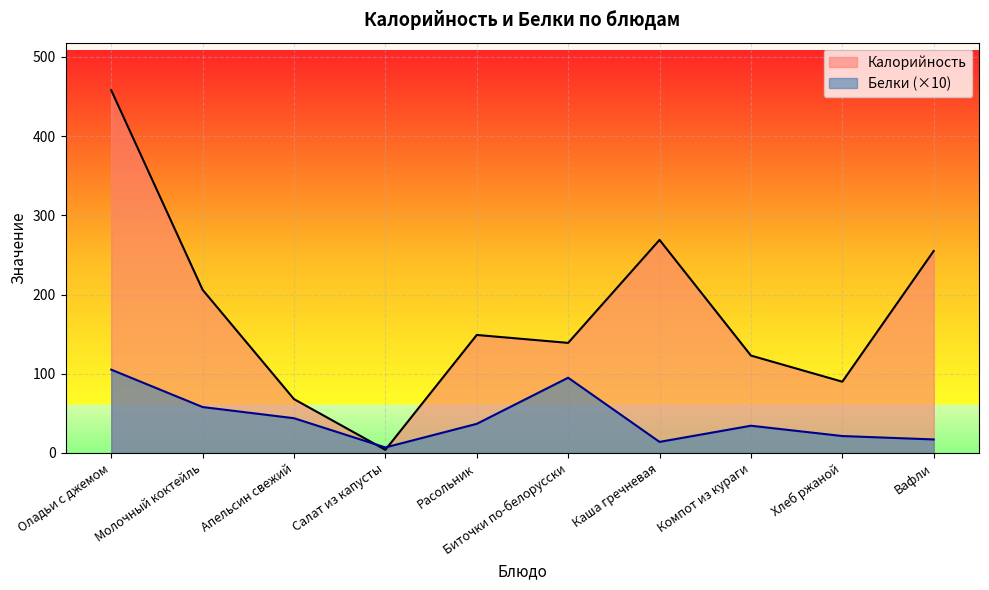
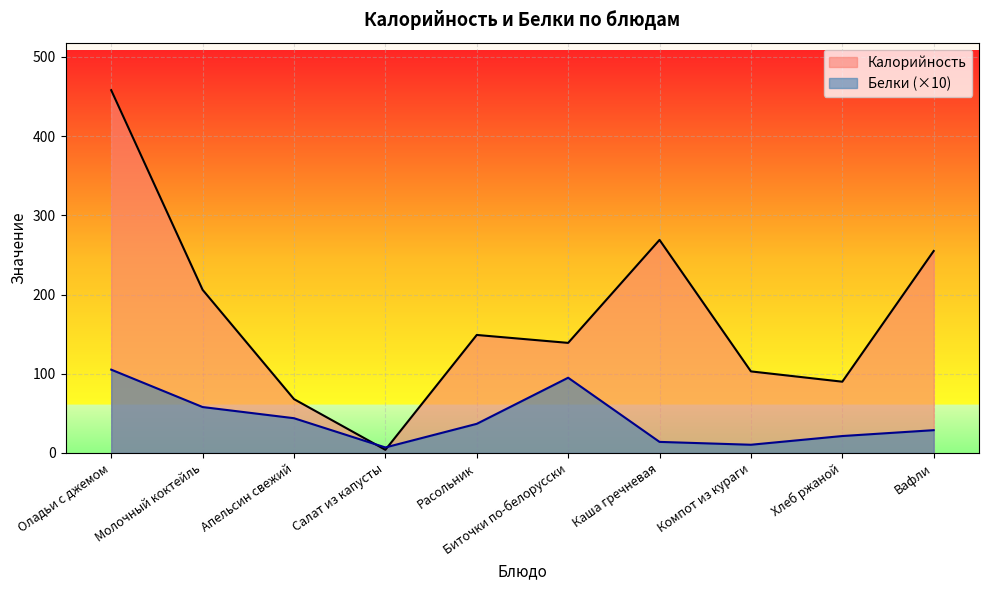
Калорийность, Компот из кураги: 120 -> 100
Белки (×10), Компот из кураги: 30 -> 10
Белки (×10), Вафли: 20 -> 30
